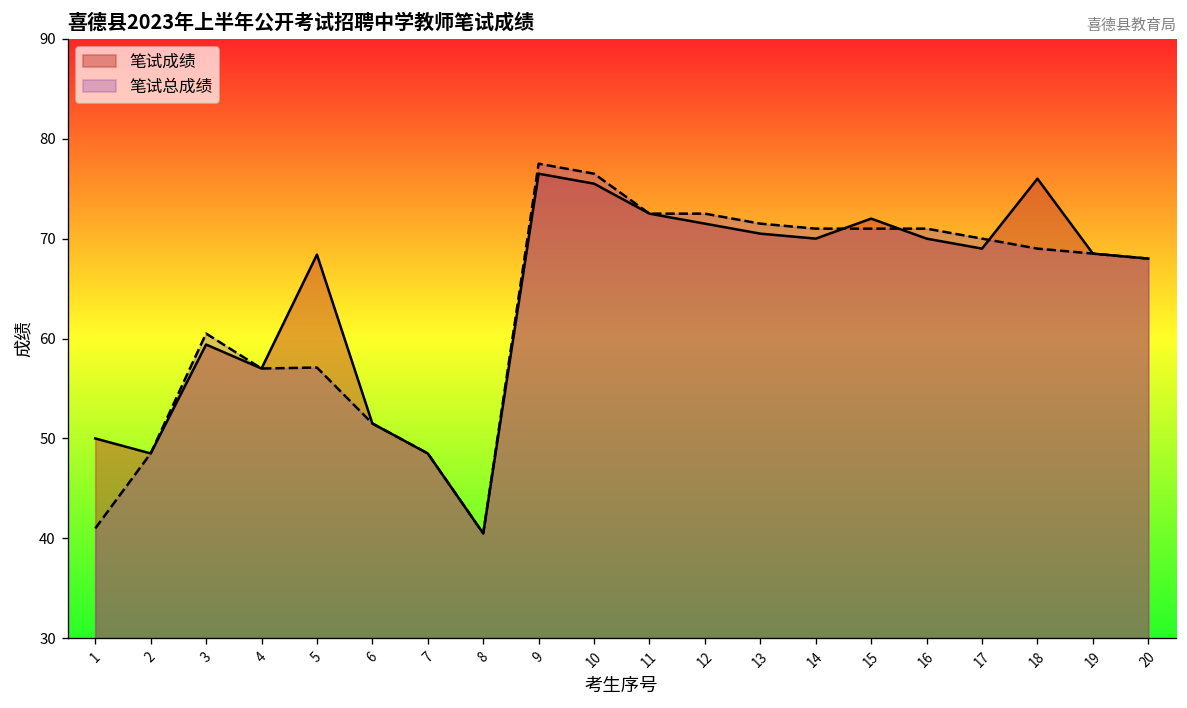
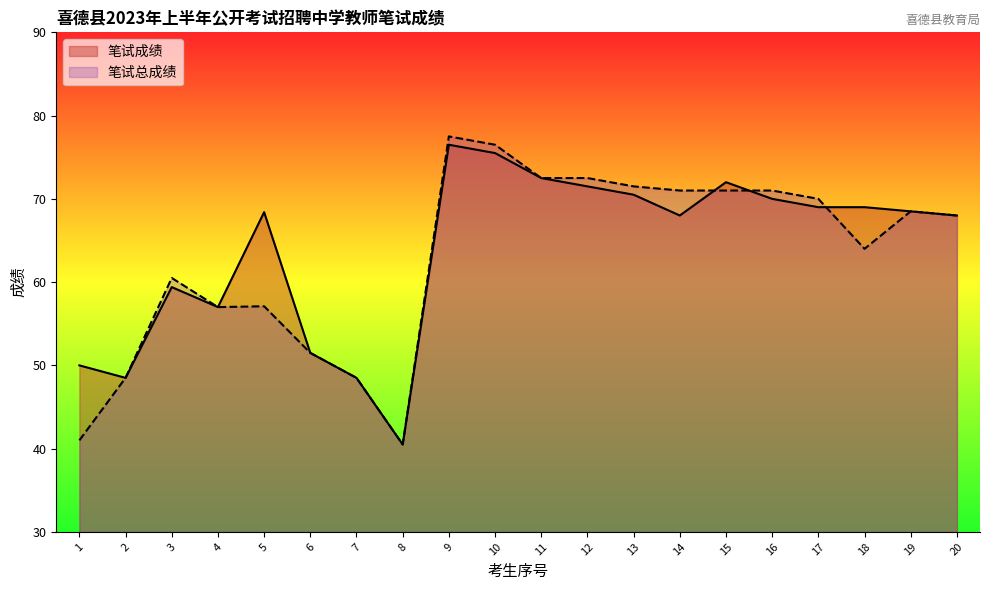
笔试成绩, 14: 70 -> 68
笔试成绩, 18: 76 -> 69
笔试总成绩, 18: 69 -> 64
